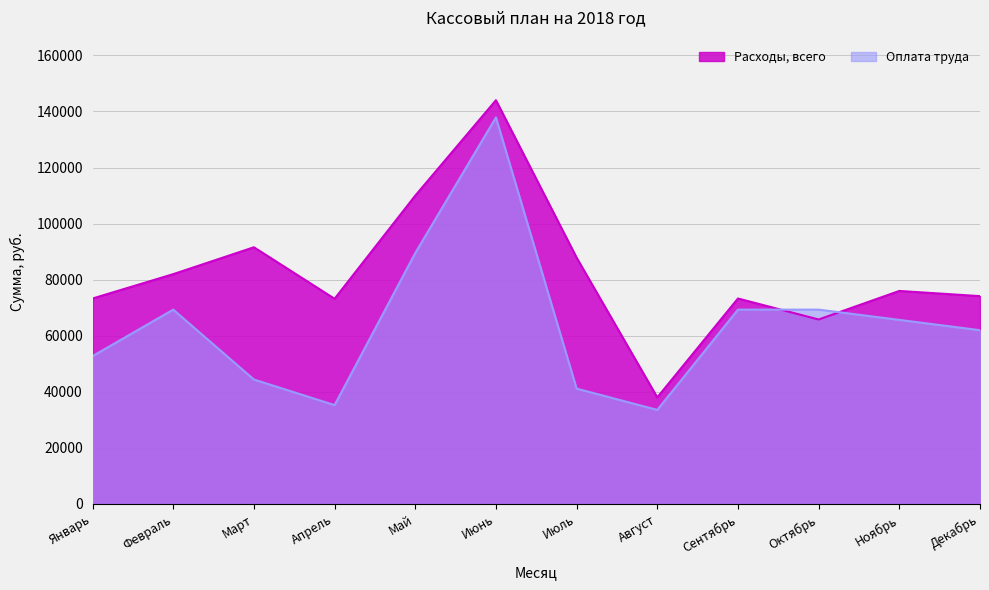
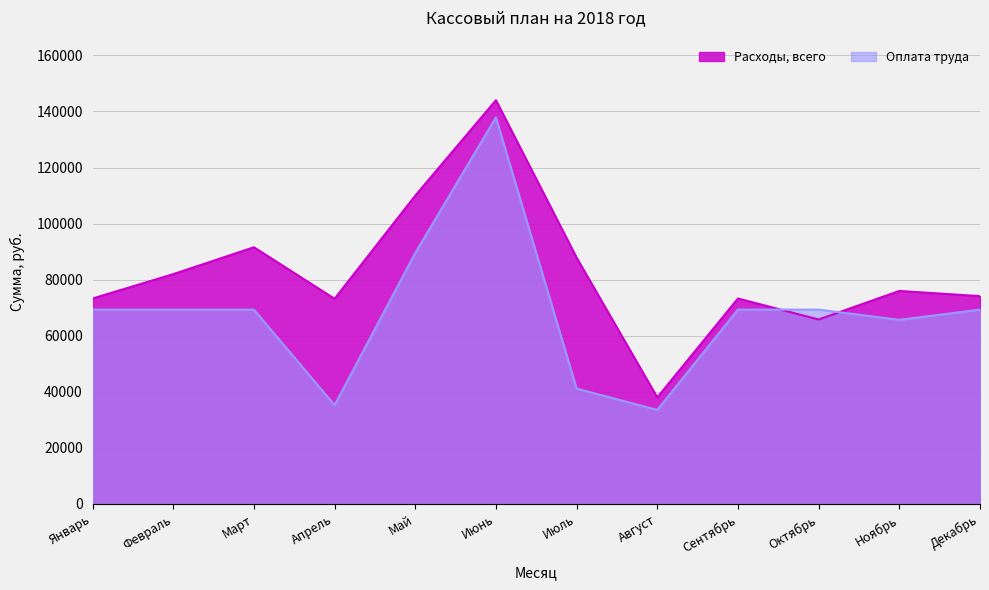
Оплата труда, Январь: 53000 -> 69000
Оплата труда, Март: 44000 -> 69000
Оплата труда, Декабрь: 62000 -> 69000
